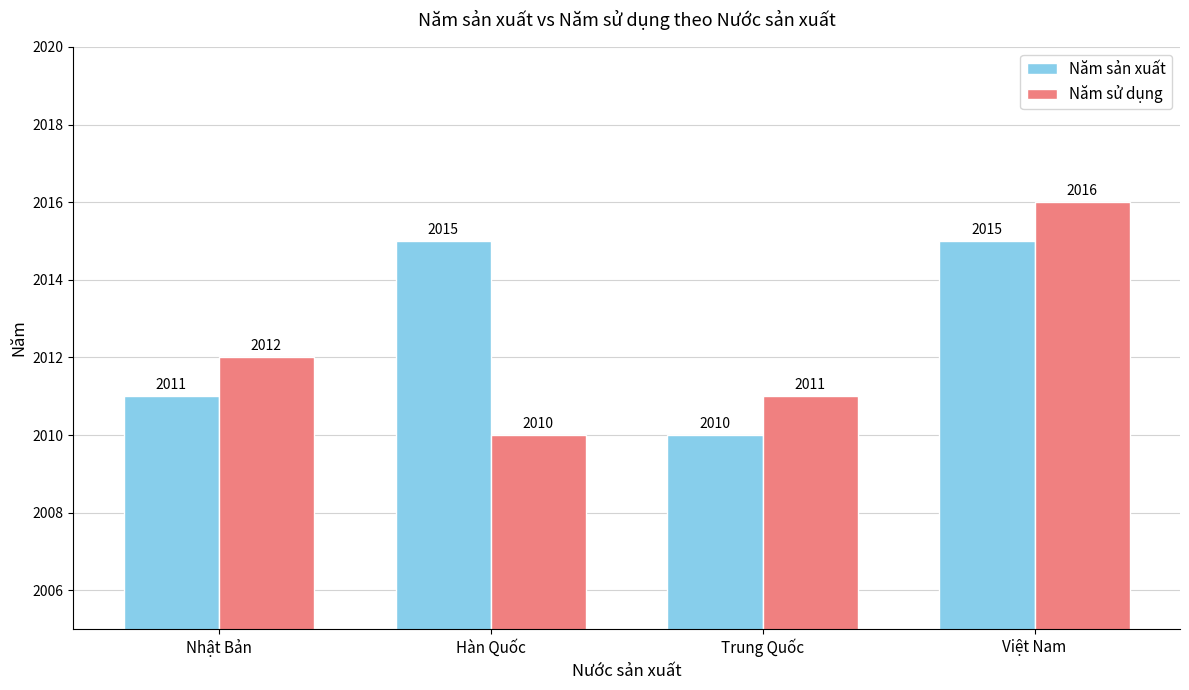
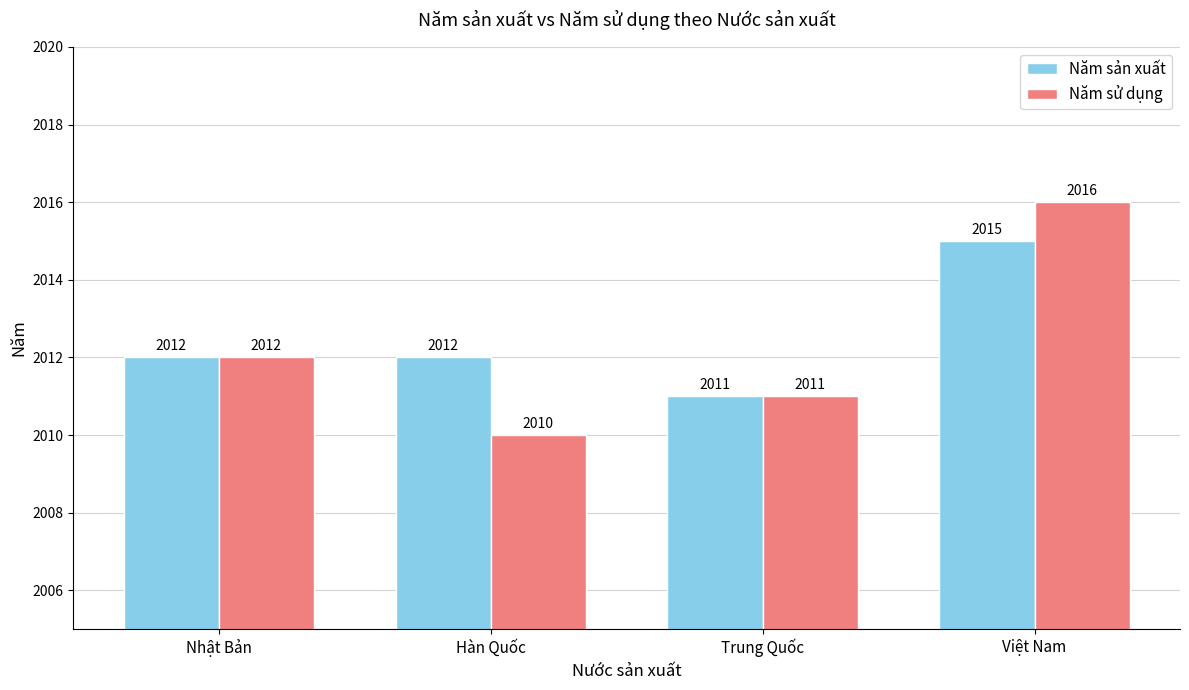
Năm sản xuất, Nhật Bản: 2011 -> 2012
Năm sản xuất, Hàn Quốc: 2015 -> 2012
Năm sản xuất, Trung Quốc: 2010 -> 2011
